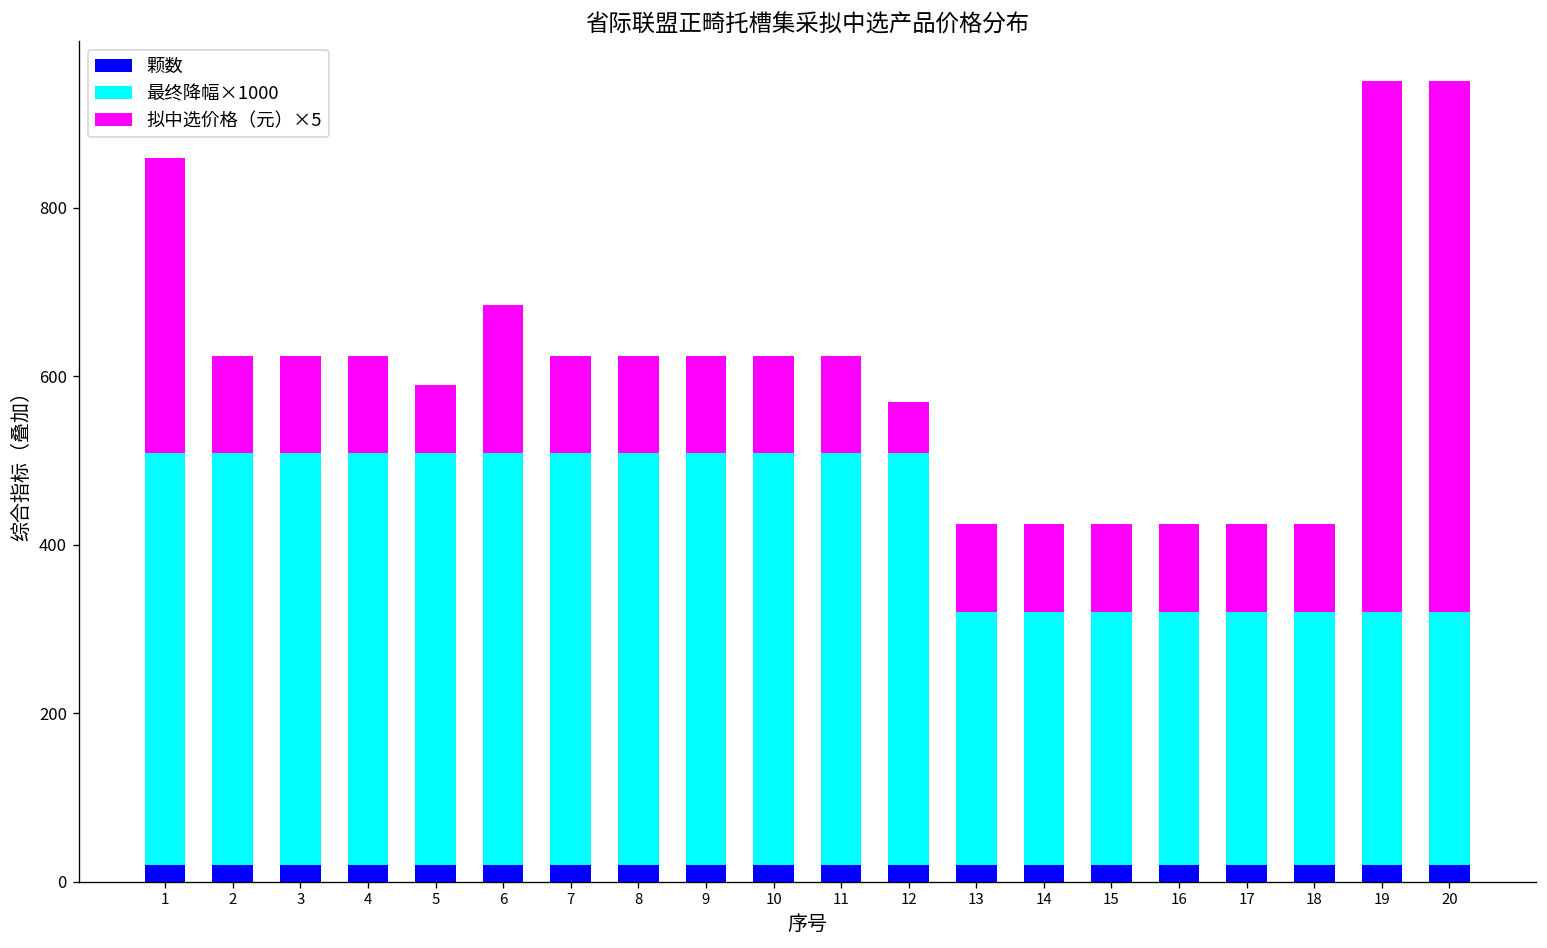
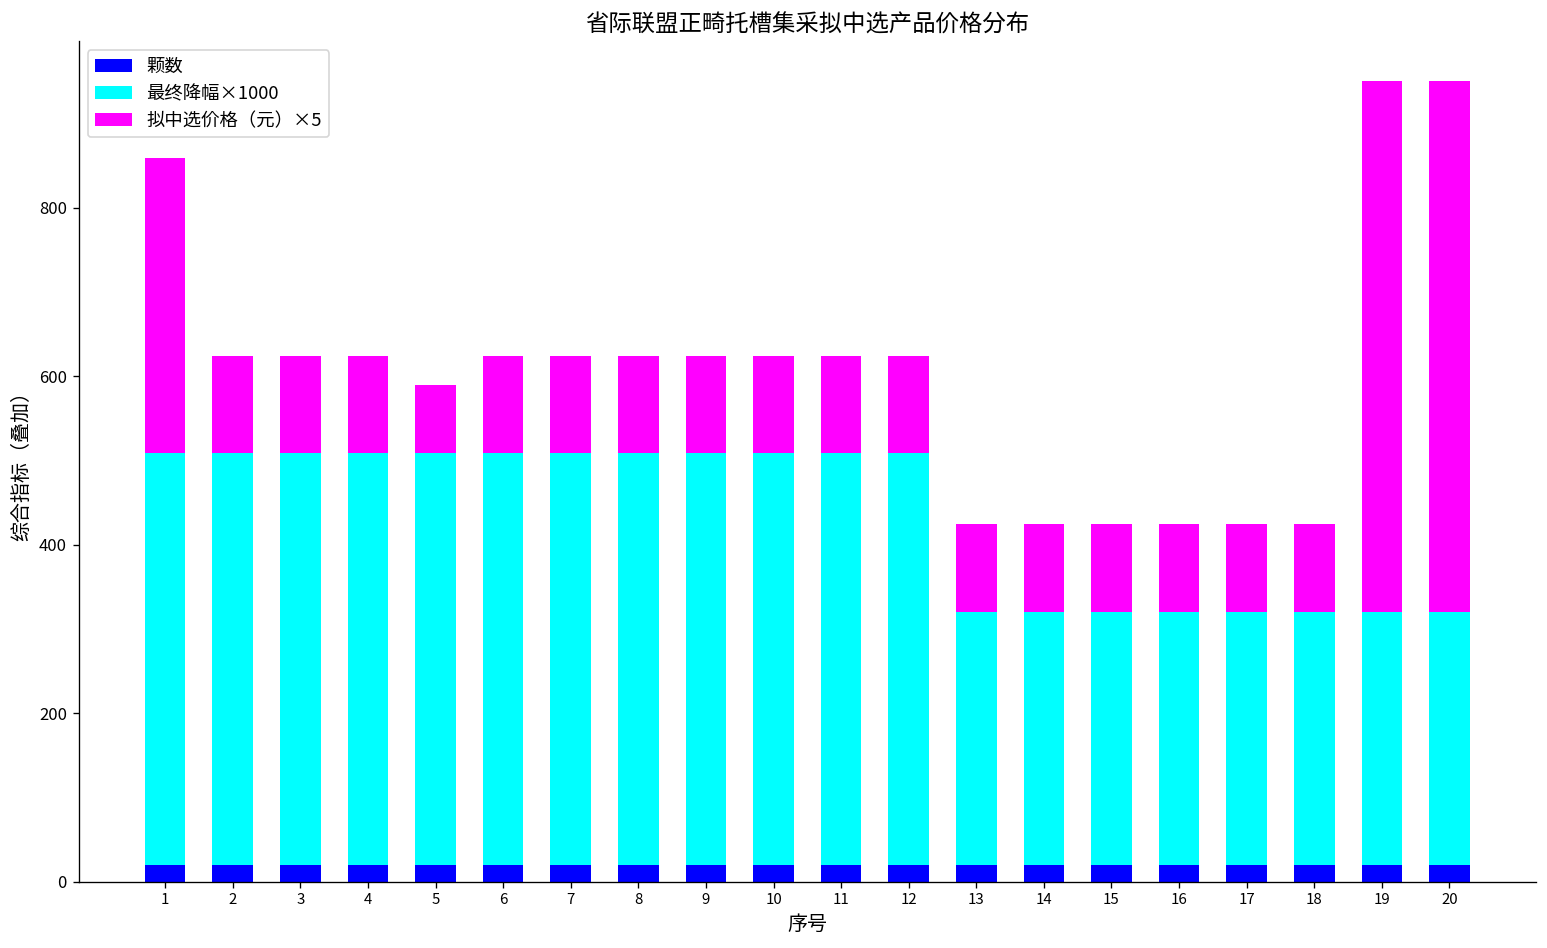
拟中选价格（元）×5, 6: 180 -> 120
拟中选价格（元）×5, 12: 60 -> 120
